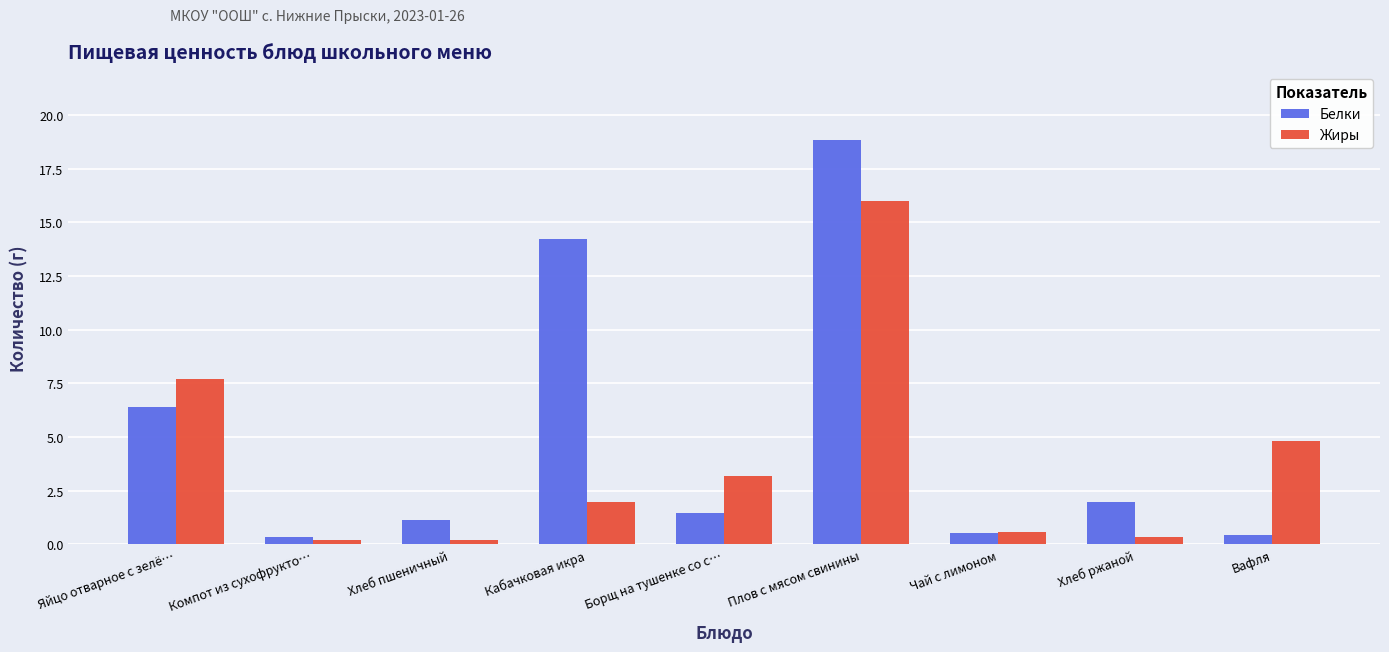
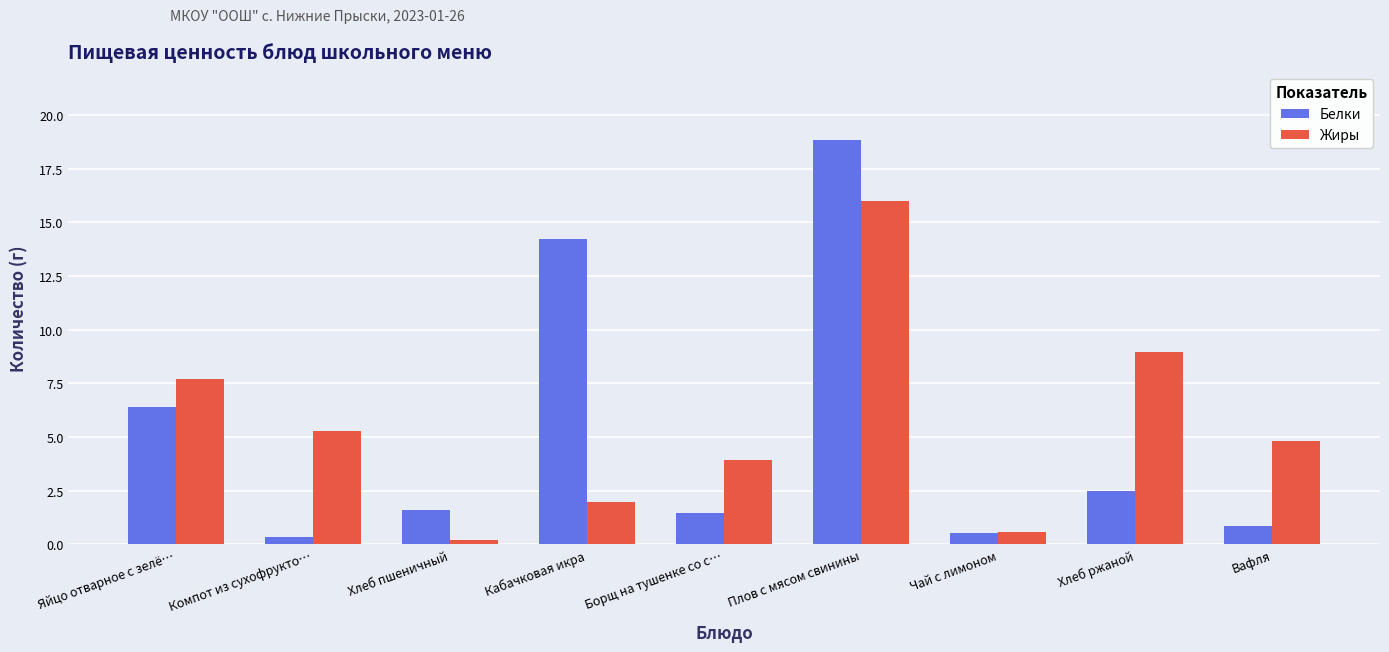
Жиры, Компот из сухофрукто…: 0.2 -> 5.3
Белки, Хлеб пшеничный: 1.1 -> 1.6
Жиры, Борщ на тушенке со с…: 3.2 -> 3.9
Белки, Хлеб ржаной: 2.0 -> 2.5
Жиры, Хлеб ржаной: 0.4 -> 9.0
Белки, Вафля: 0.5 -> 0.9
